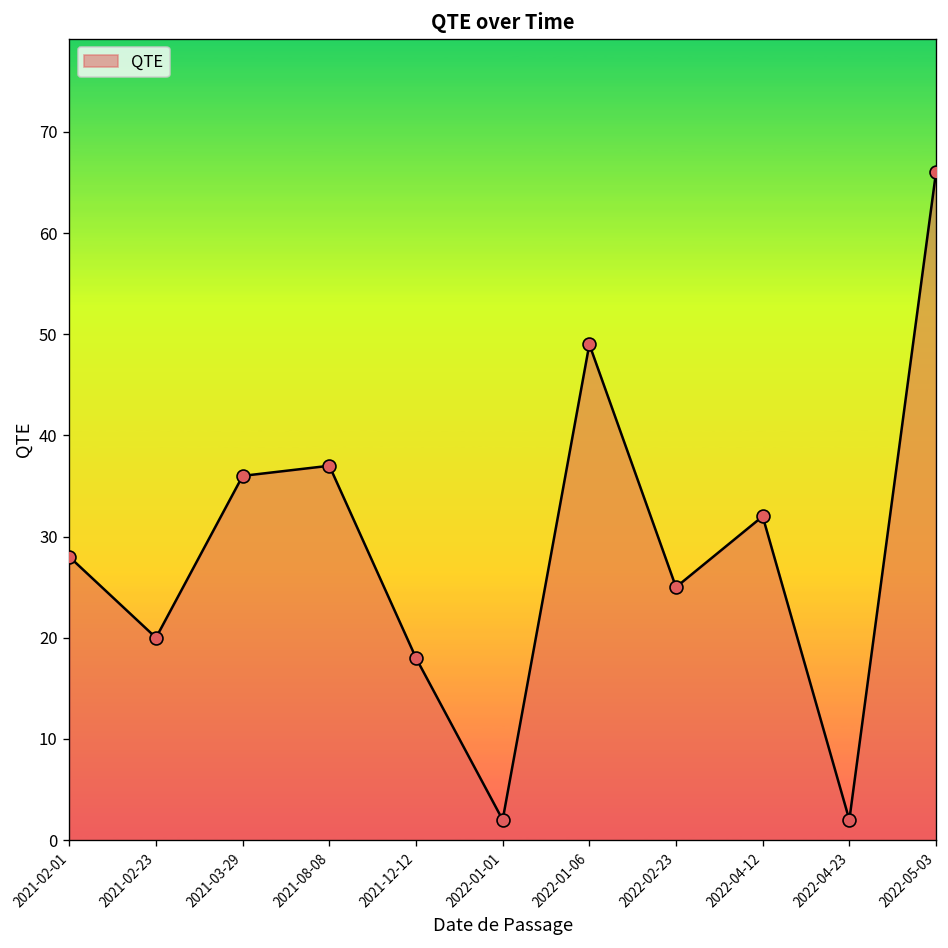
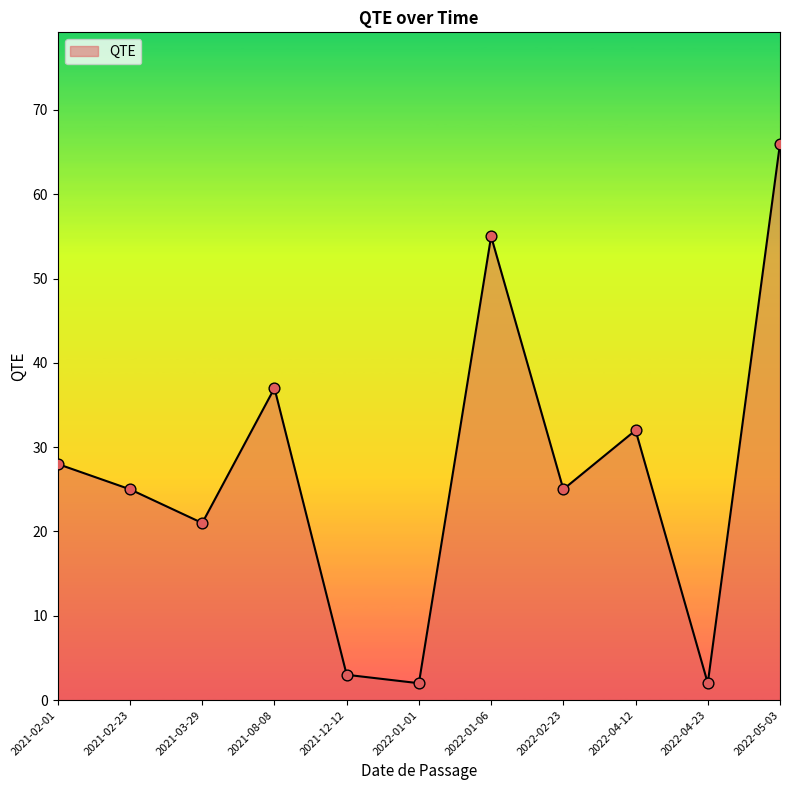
2021-02-23: 20 -> 25
2021-03-29: 36 -> 21
2021-12-12: 18 -> 3
2022-01-06: 49 -> 55
